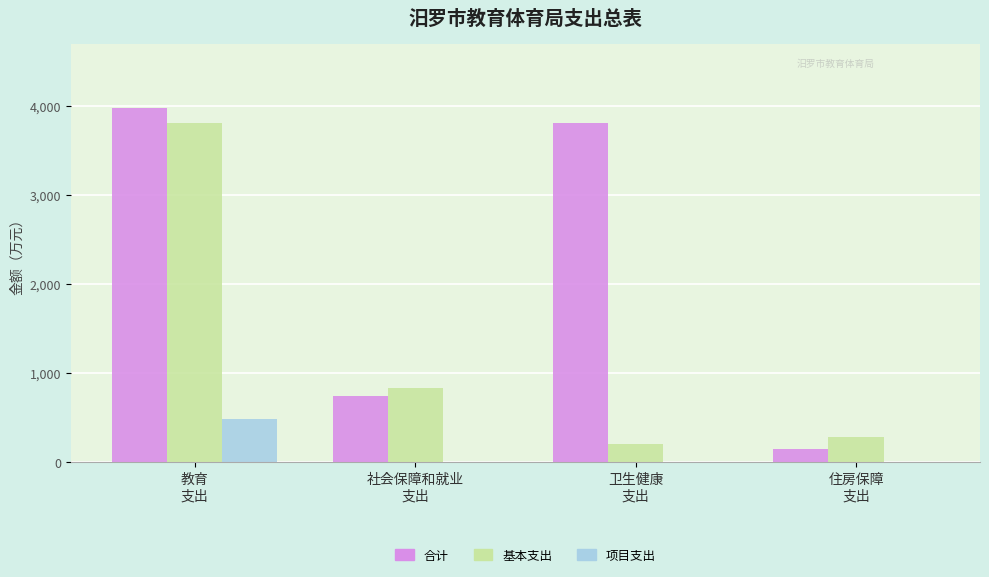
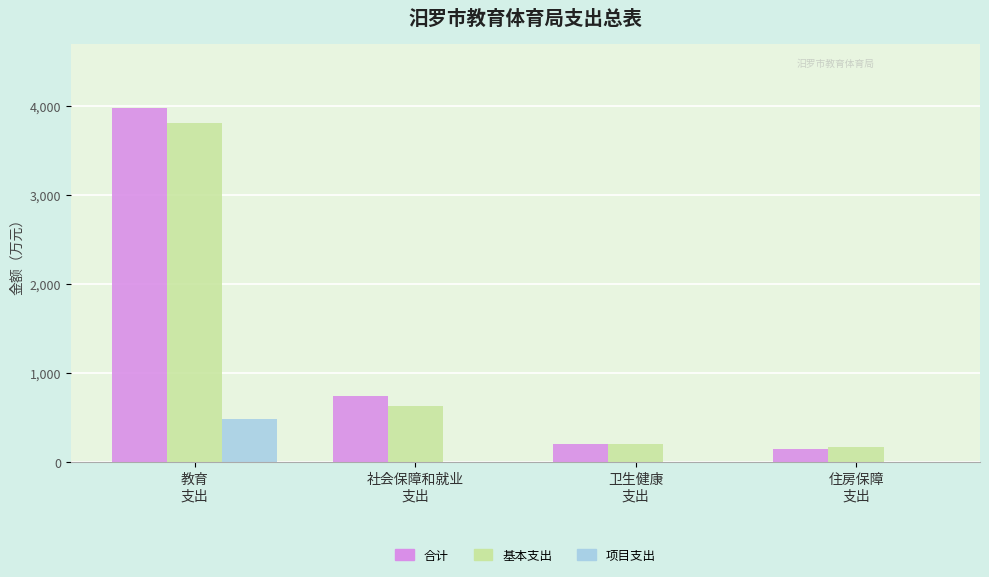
基本支出, 社会保障和就业 支出: 800 -> 600
合计, 卫生健康 支出: 3,800 -> 200
基本支出, 住房保障 支出: 300 -> 200
